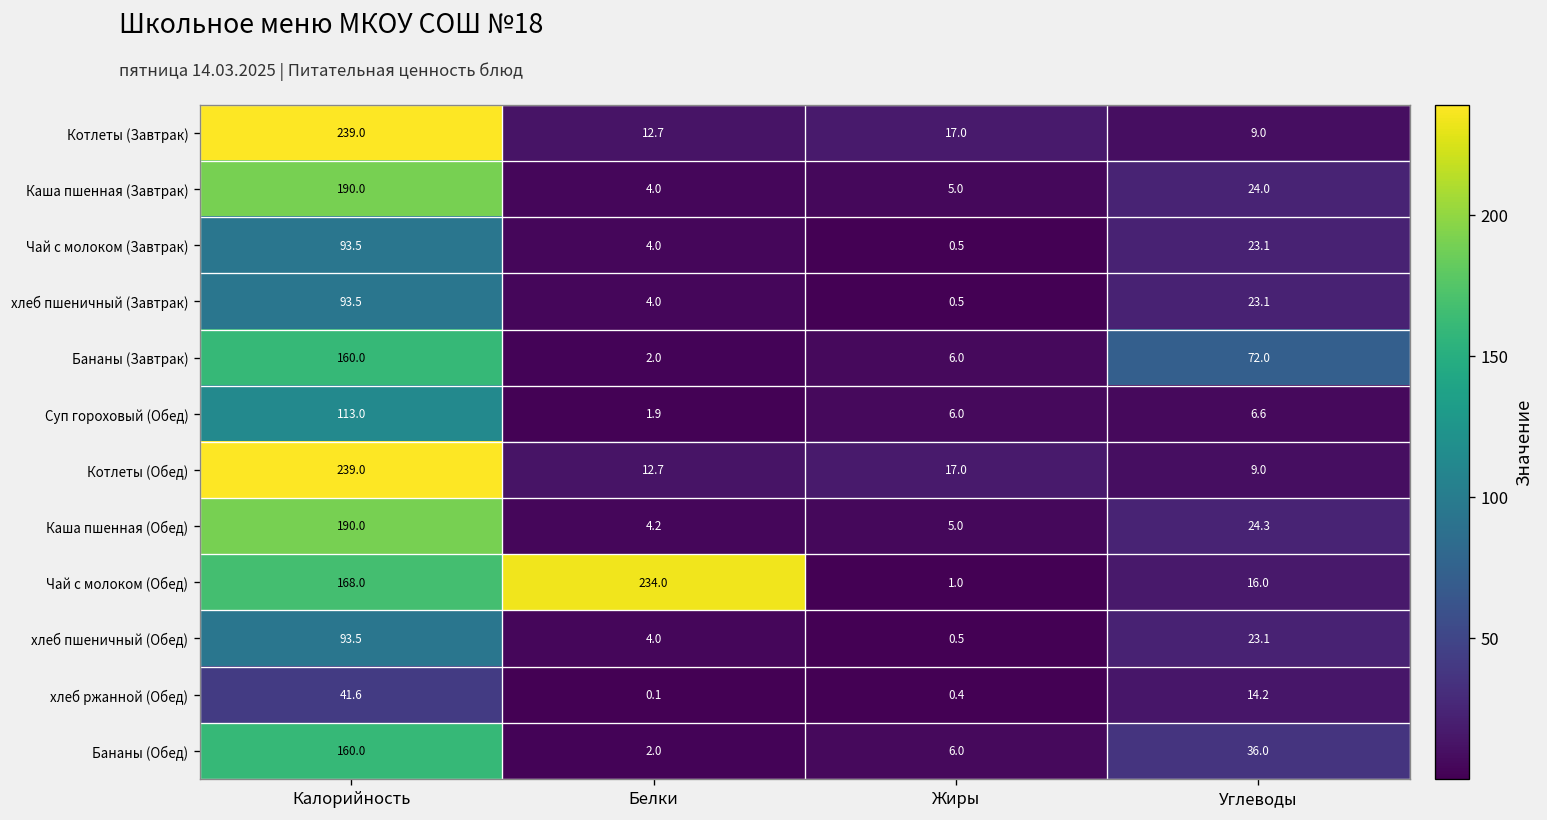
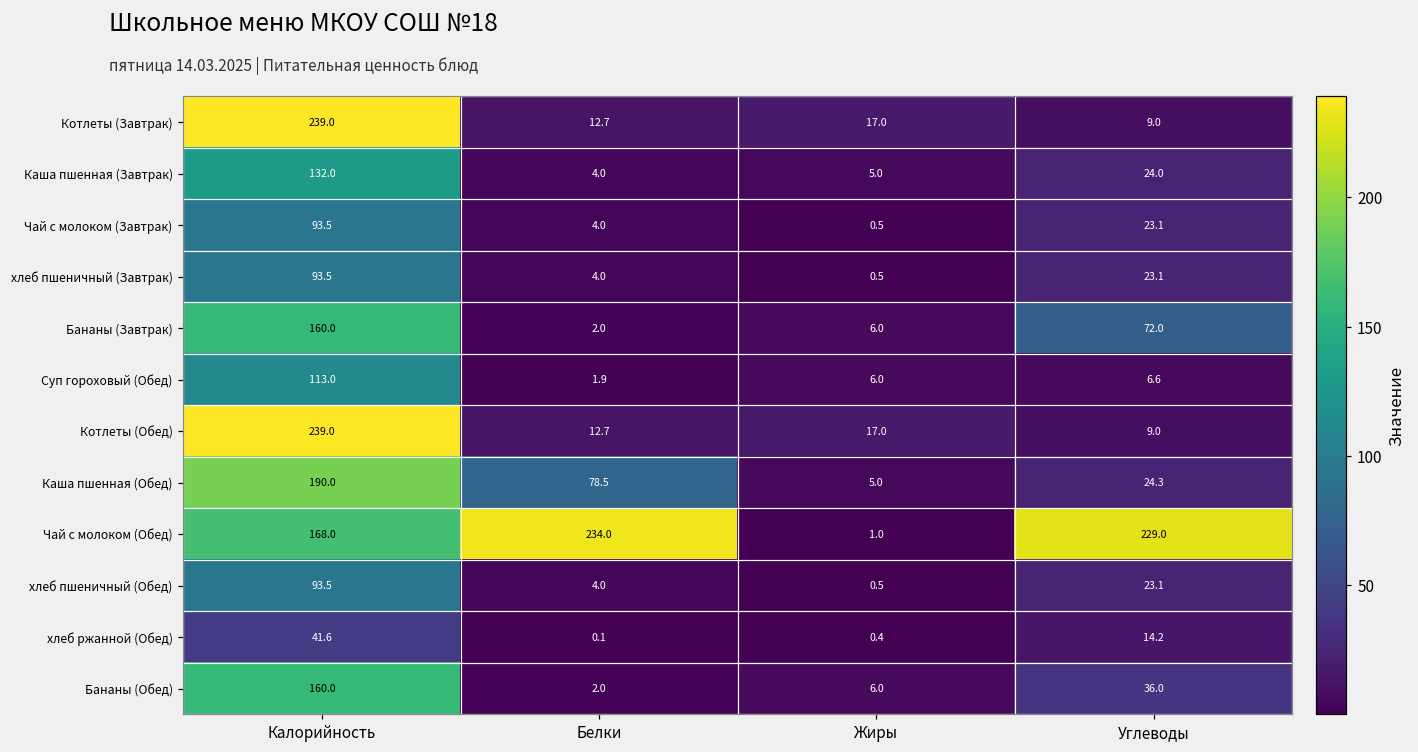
Каша пшенная (Завтрак), Калорийность: 190.0 -> 132.0
Каша пшенная (Обед), Белки: 4.2 -> 78.5
Чай с молоком (Обед), Углеводы: 16.0 -> 229.0
